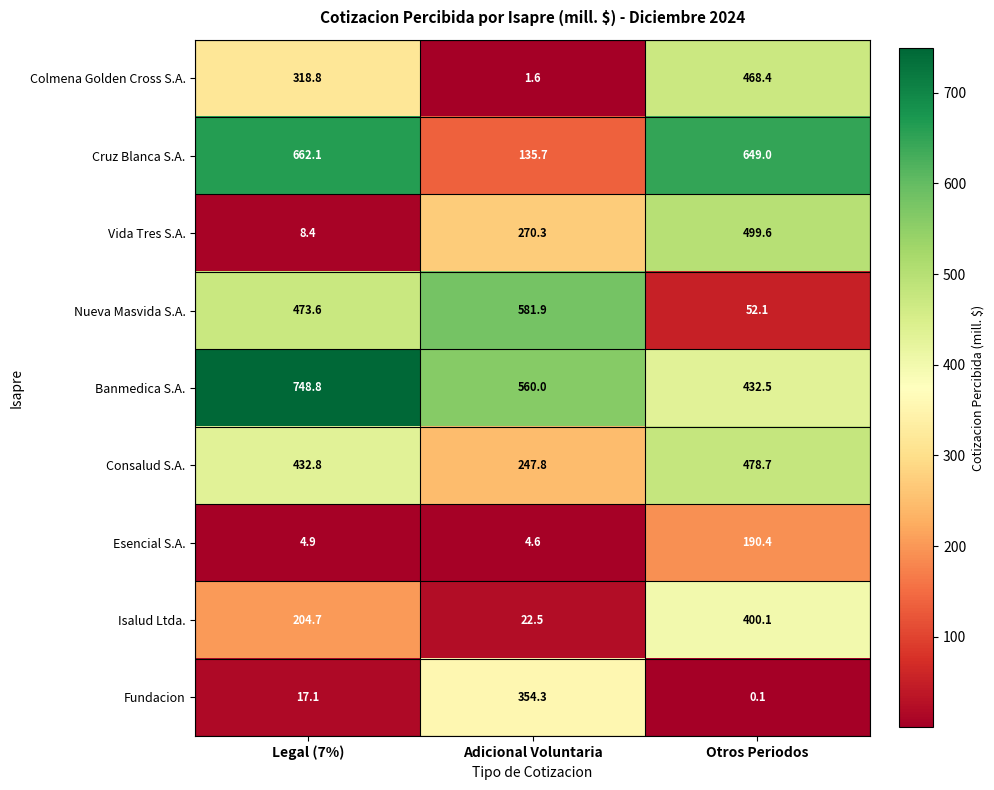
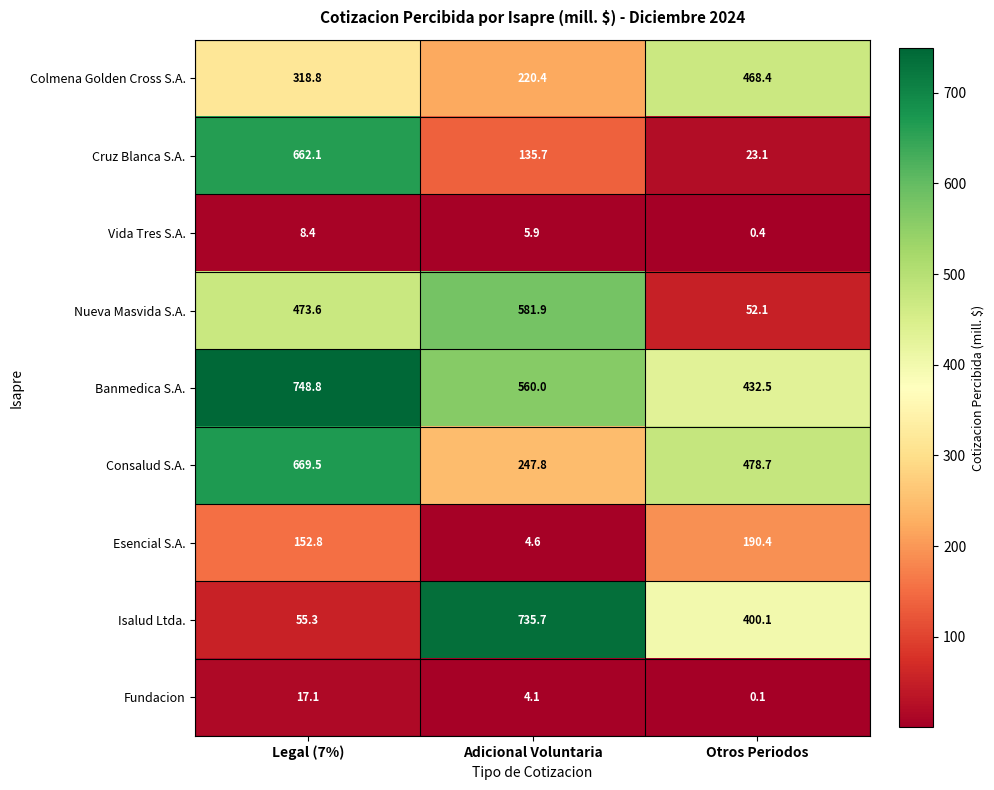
Colmena Golden Cross S.A., Adicional Voluntaria: 1.6 -> 220.4
Cruz Blanca S.A., Otros Periodos: 649.0 -> 23.1
Vida Tres S.A., Adicional Voluntaria: 270.3 -> 5.9
Vida Tres S.A., Otros Periodos: 499.6 -> 0.4
Consalud S.A., Legal (7%): 432.8 -> 669.5
Esencial S.A., Legal (7%): 4.9 -> 152.8
Isalud Ltda., Legal (7%): 204.7 -> 55.3
Isalud Ltda., Adicional Voluntaria: 22.5 -> 735.7
Fundacion, Adicional Voluntaria: 354.3 -> 4.1
